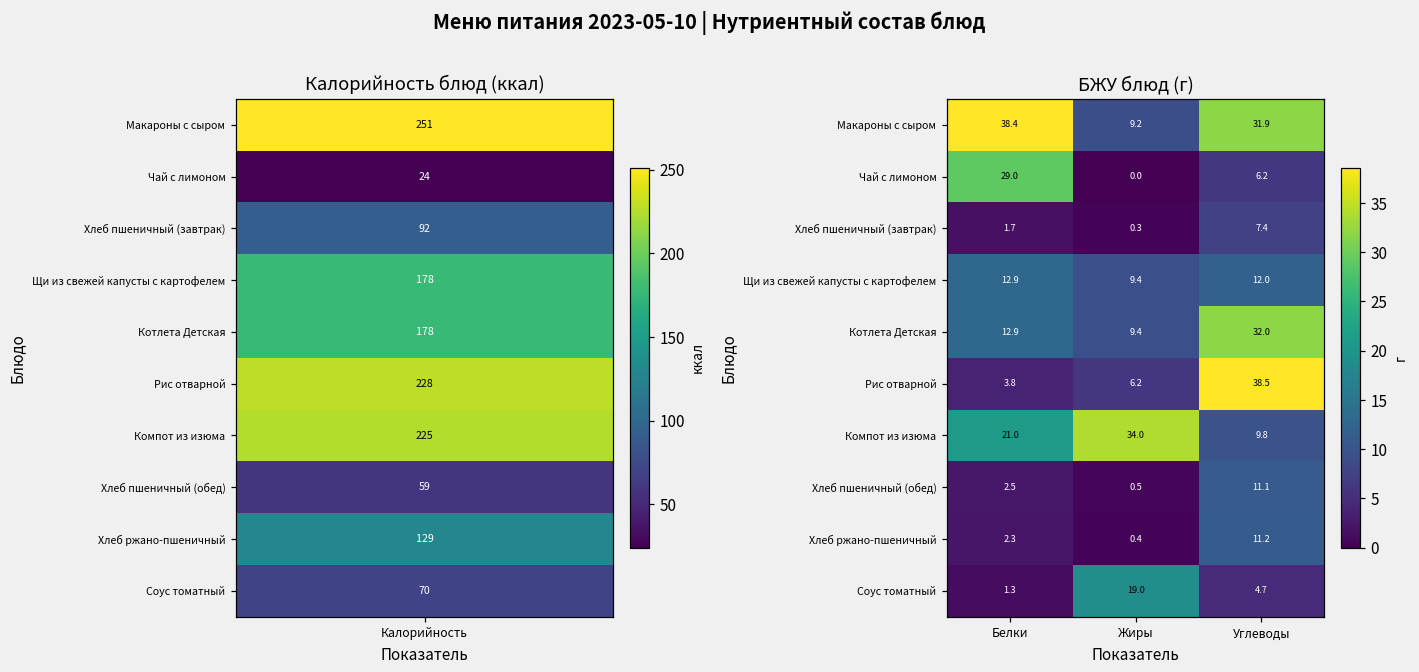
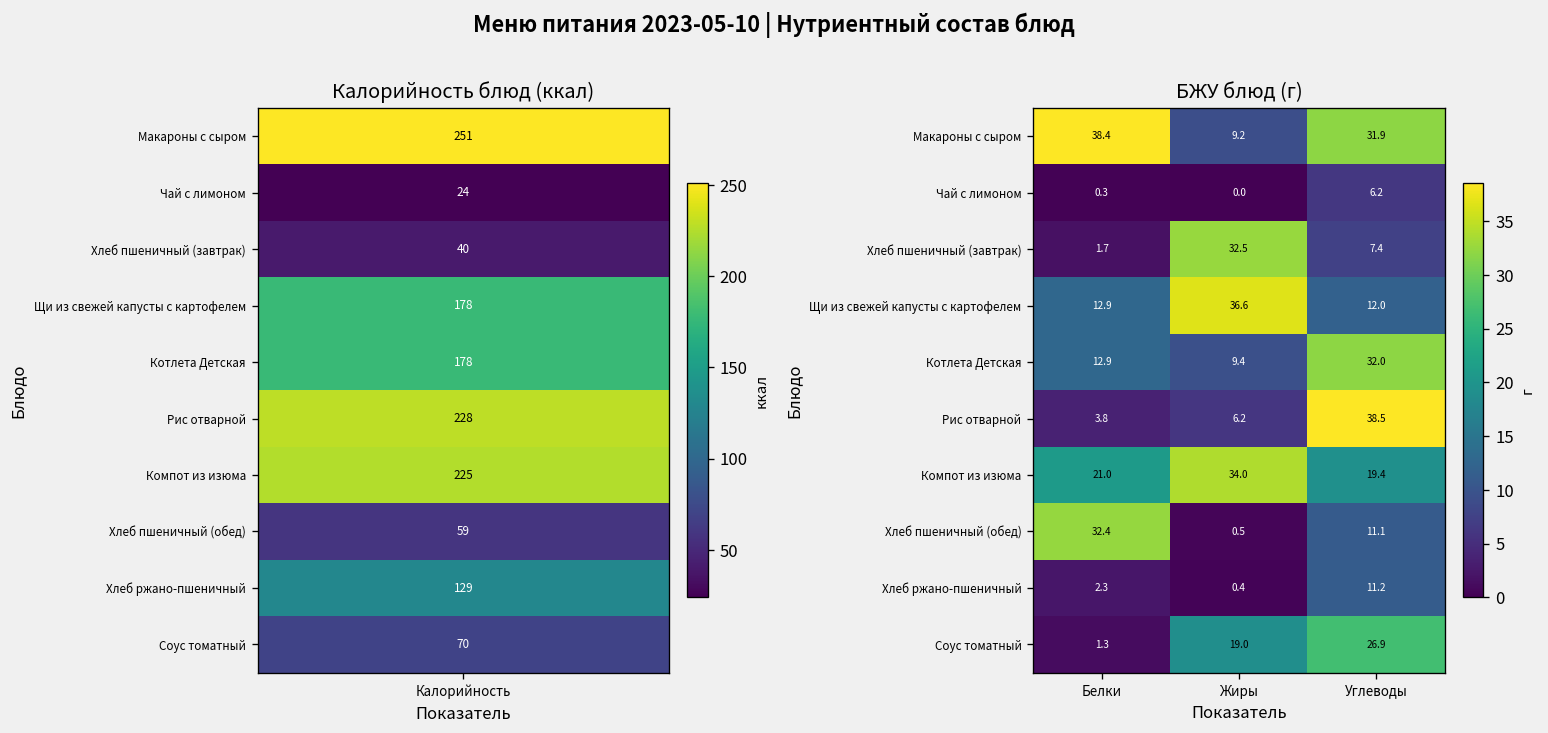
Калорийность блюд (ккал), Хлеб пшеничный (завтрак), Калорийность: 92 -> 40
БЖУ блюд (г), Чай с лимоном, Белки: 29.0 -> 0.3
БЖУ блюд (г), Хлеб пшеничный (завтрак), Жиры: 0.3 -> 32.5
БЖУ блюд (г), Щи из свежей капусты с картофелем, Жиры: 9.4 -> 36.6
БЖУ блюд (г), Компот из изюма, Углеводы: 9.8 -> 19.4
БЖУ блюд (г), Хлеб пшеничный (обед), Белки: 2.5 -> 32.4
БЖУ блюд (г), Соус томатный, Углеводы: 4.7 -> 26.9
